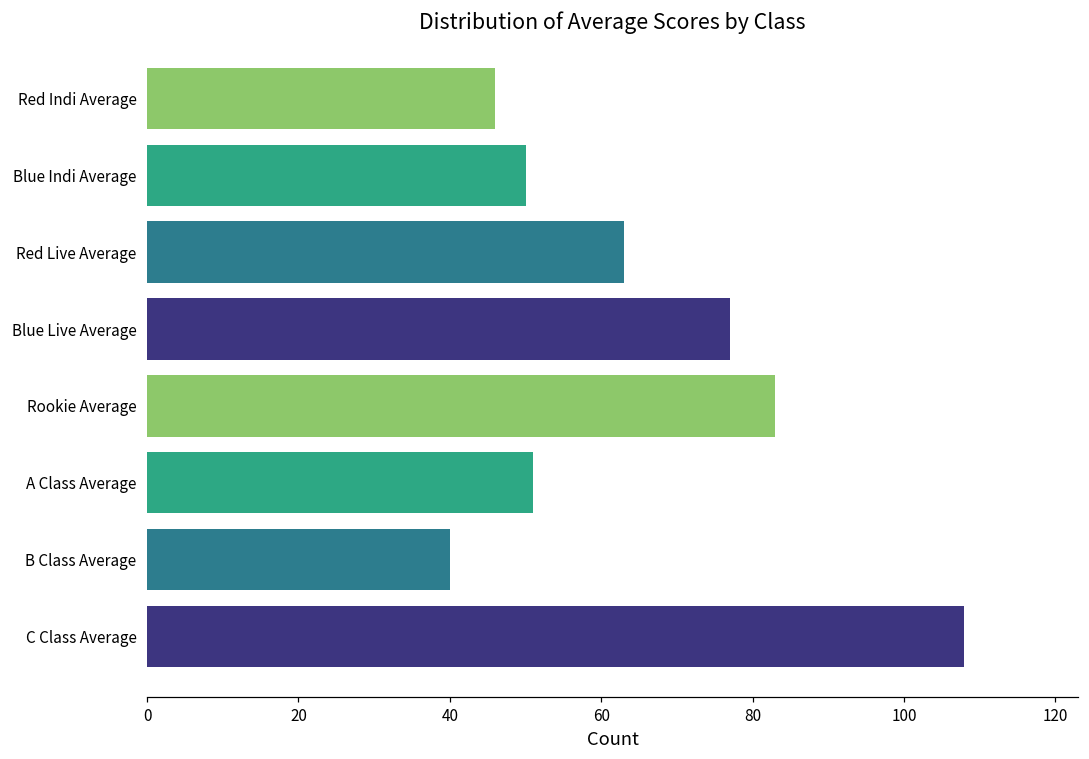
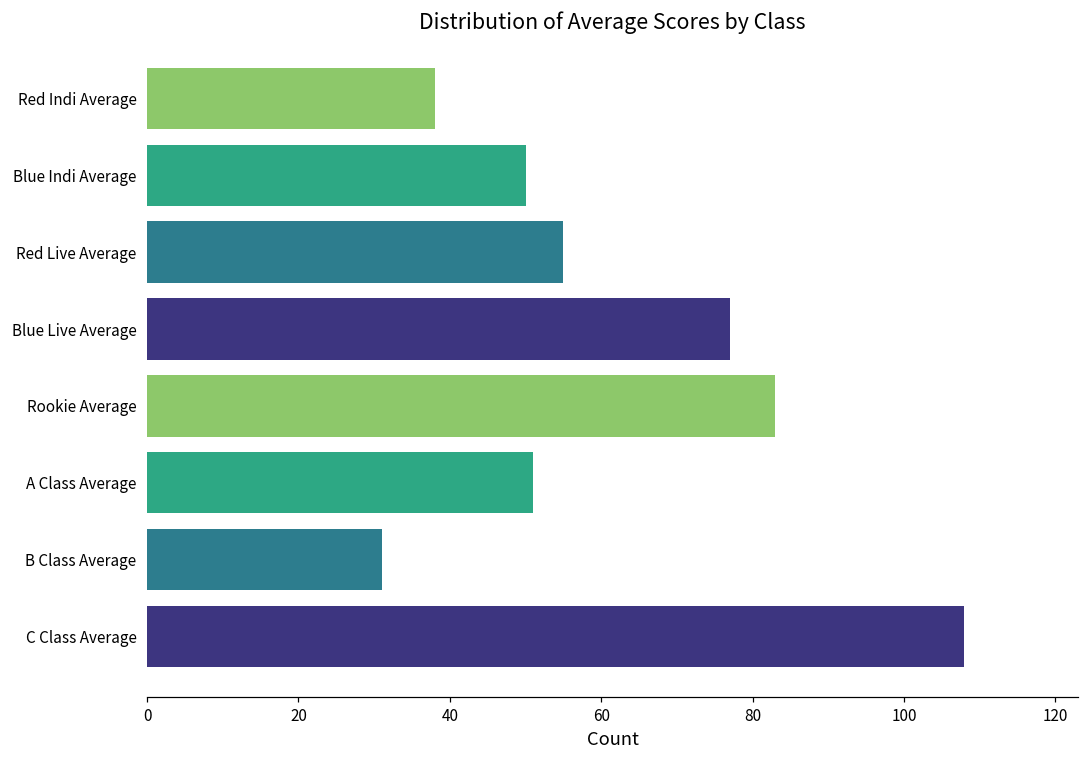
Red Indi Average: 46 -> 38
Red Live Average: 63 -> 55
B Class Average: 40 -> 31
